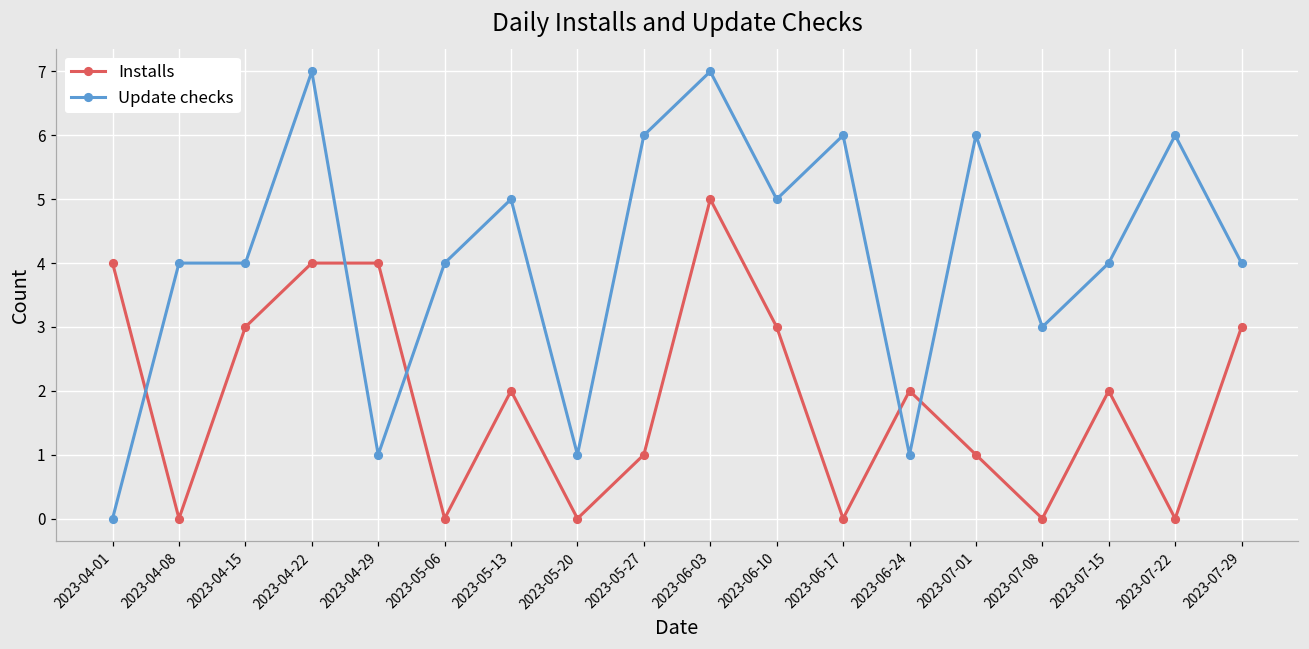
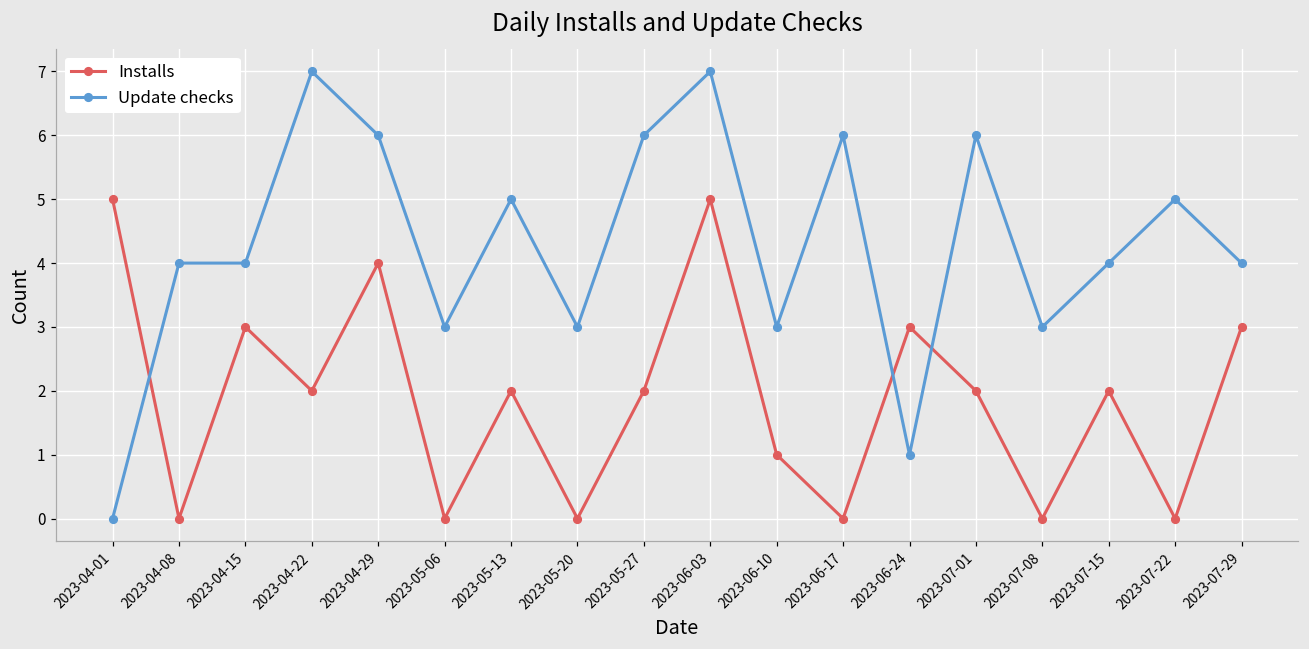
Installs, 2023-04-01: 4 -> 5
Installs, 2023-04-22: 4 -> 2
Update checks, 2023-04-29: 1 -> 6
Update checks, 2023-05-06: 4 -> 3
Update checks, 2023-05-20: 1 -> 3
Installs, 2023-05-27: 1 -> 2
Installs, 2023-06-10: 3 -> 1
Update checks, 2023-06-10: 5 -> 3
Installs, 2023-06-24: 2 -> 3
Installs, 2023-07-01: 1 -> 2
Update checks, 2023-07-22: 6 -> 5
